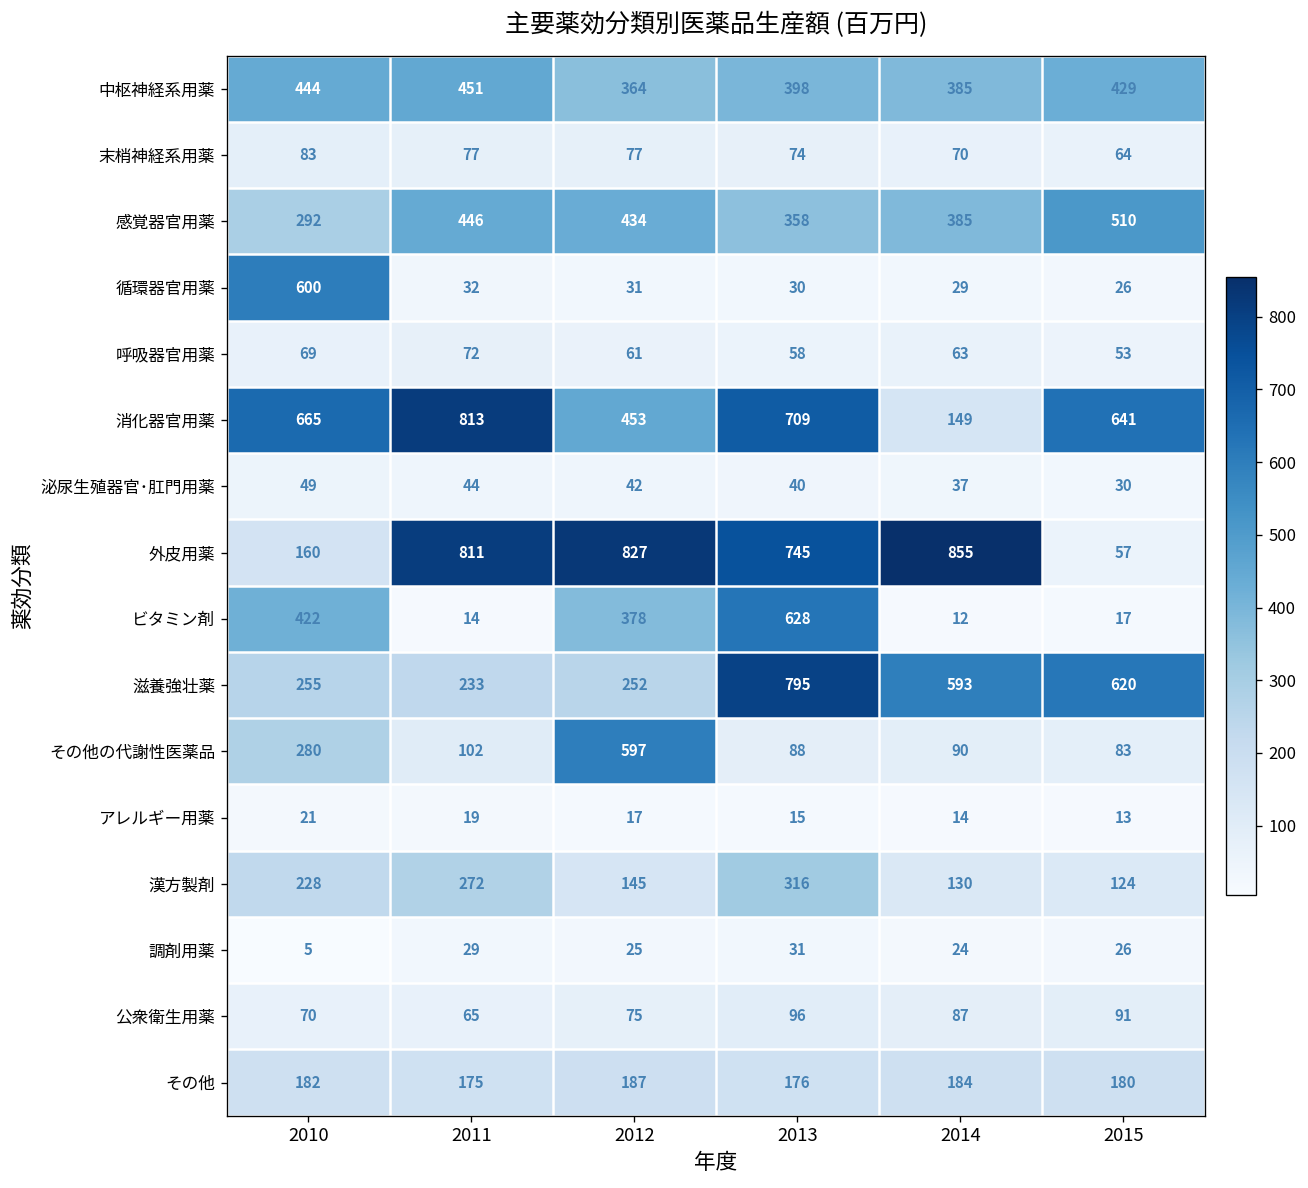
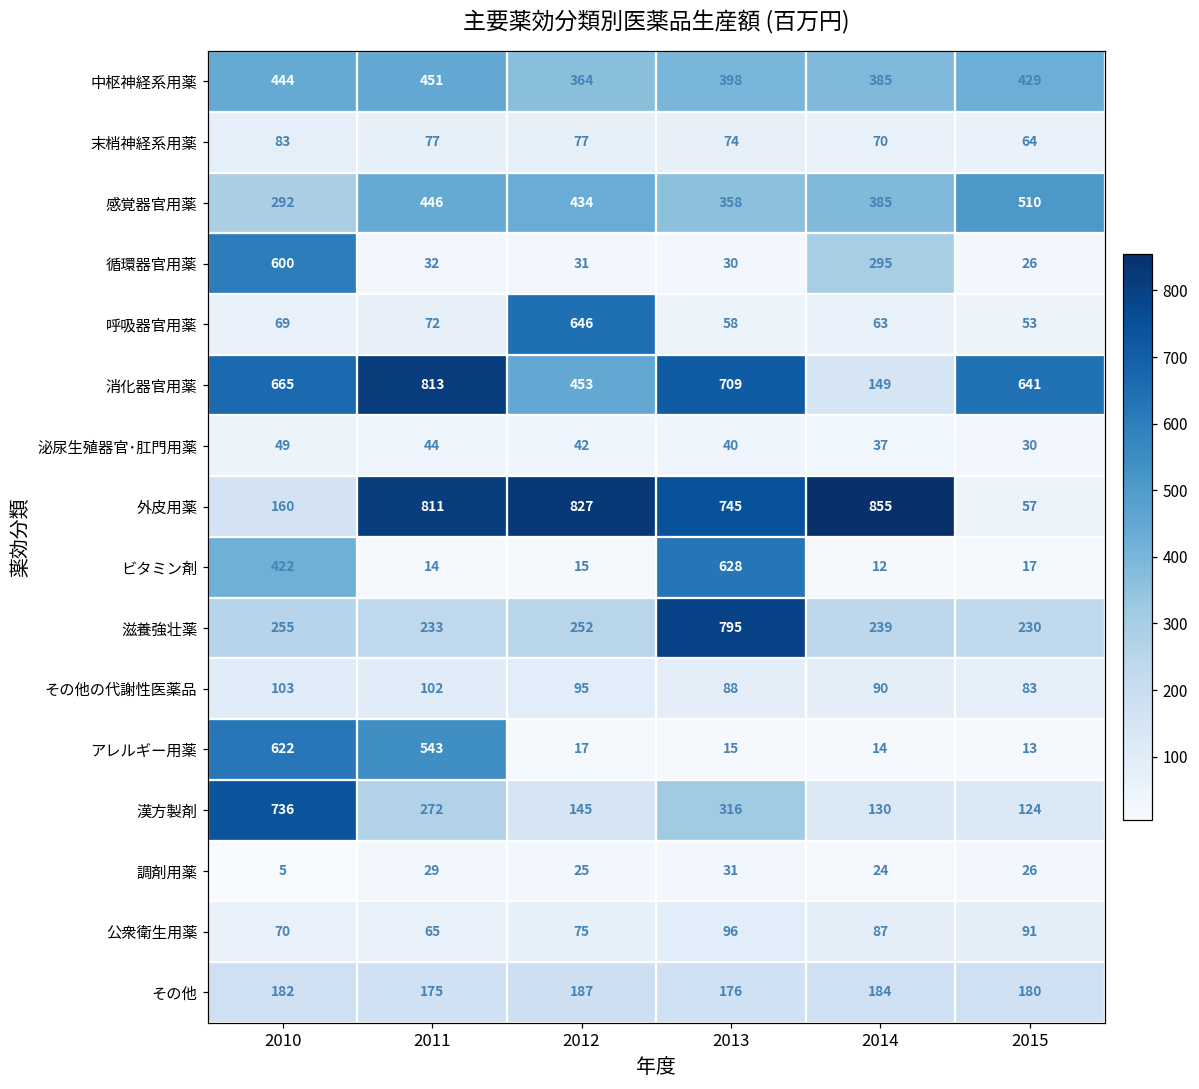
循環器官用薬, 2014: 29 -> 295
呼吸器官用薬, 2012: 61 -> 646
ビタミン剤, 2012: 378 -> 15
滋養強壮薬, 2014: 593 -> 239
滋養強壮薬, 2015: 620 -> 230
その他の代謝性医薬品, 2010: 280 -> 103
その他の代謝性医薬品, 2012: 597 -> 95
アレルギー用薬, 2010: 21 -> 622
アレルギー用薬, 2011: 19 -> 543
漢方製剤, 2010: 228 -> 736
